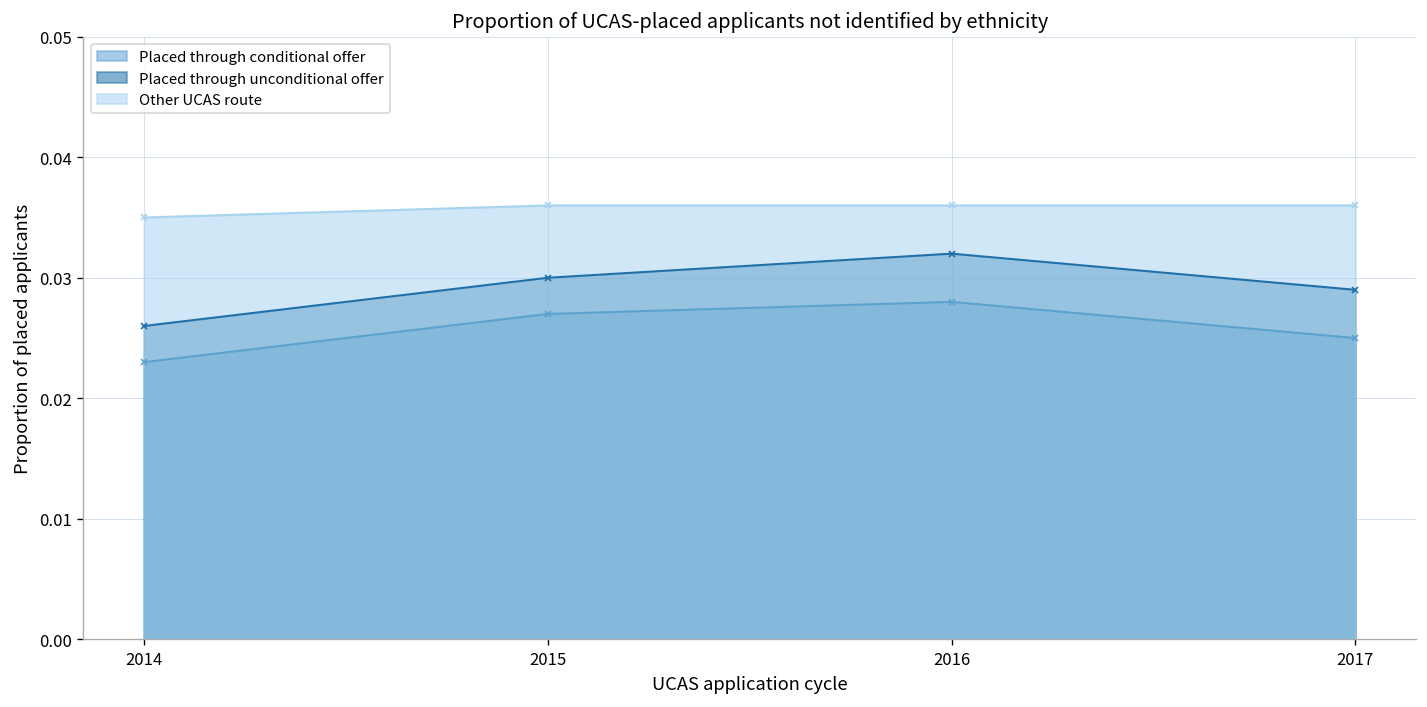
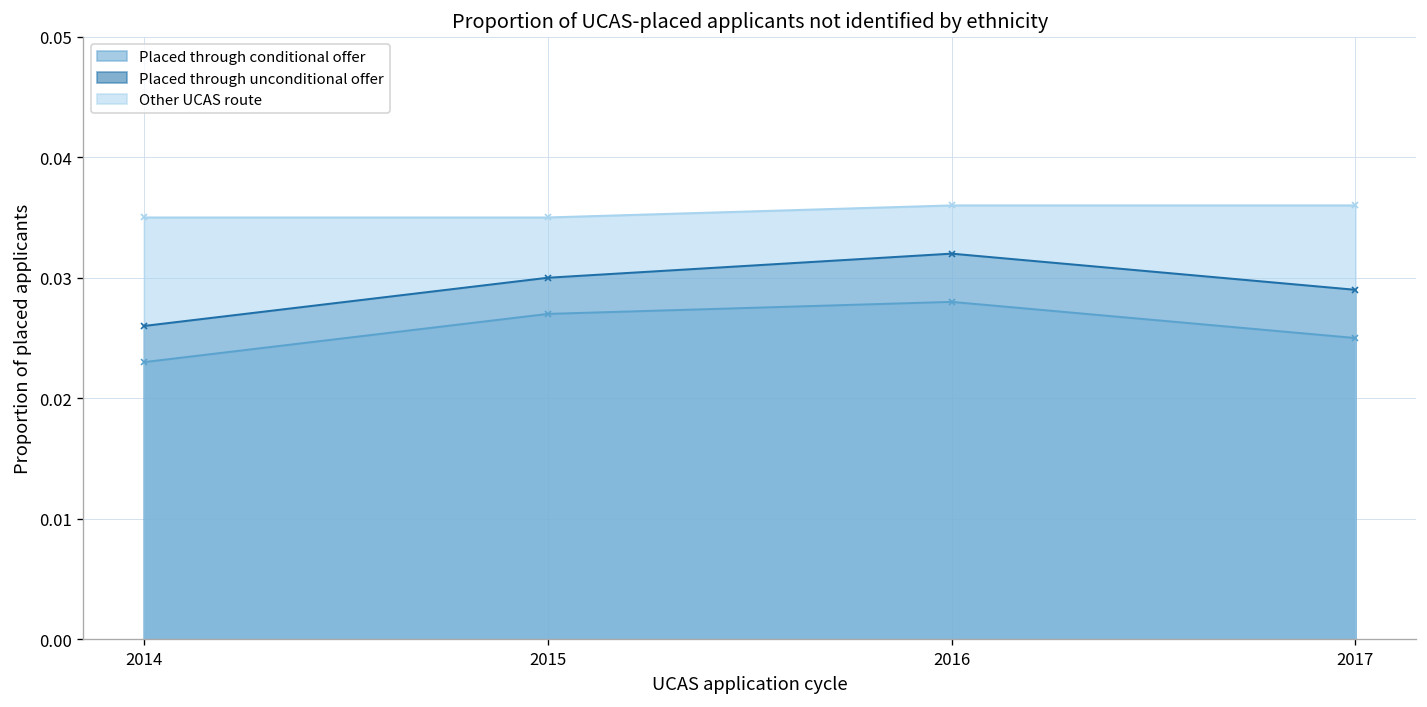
Other UCAS route, 2015: 0.036 -> 0.035
